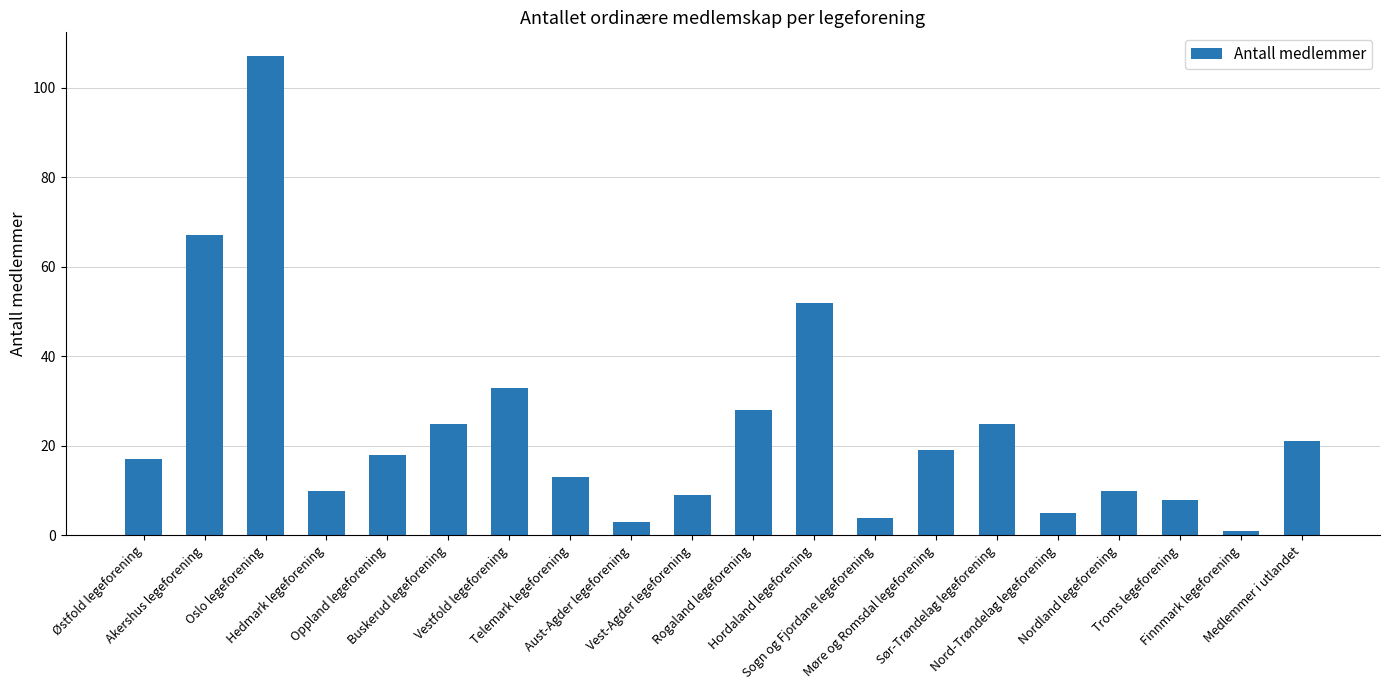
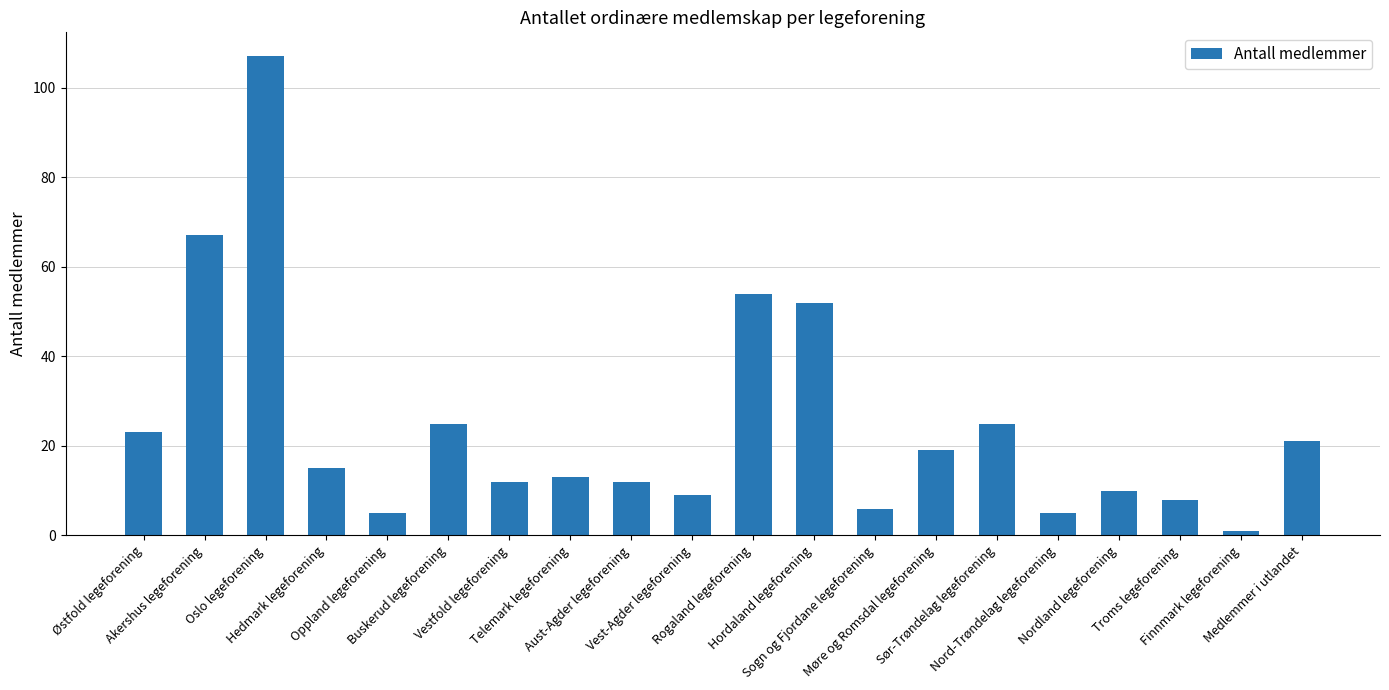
Østfold legeforening: 17 -> 23
Hedmark legeforening: 10 -> 15
Oppland legeforening: 18 -> 5
Vestfold legeforening: 33 -> 12
Aust-Agder legeforening: 3 -> 12
Rogaland legeforening: 28 -> 54
Sogn og Fjordane legeforening: 4 -> 6
